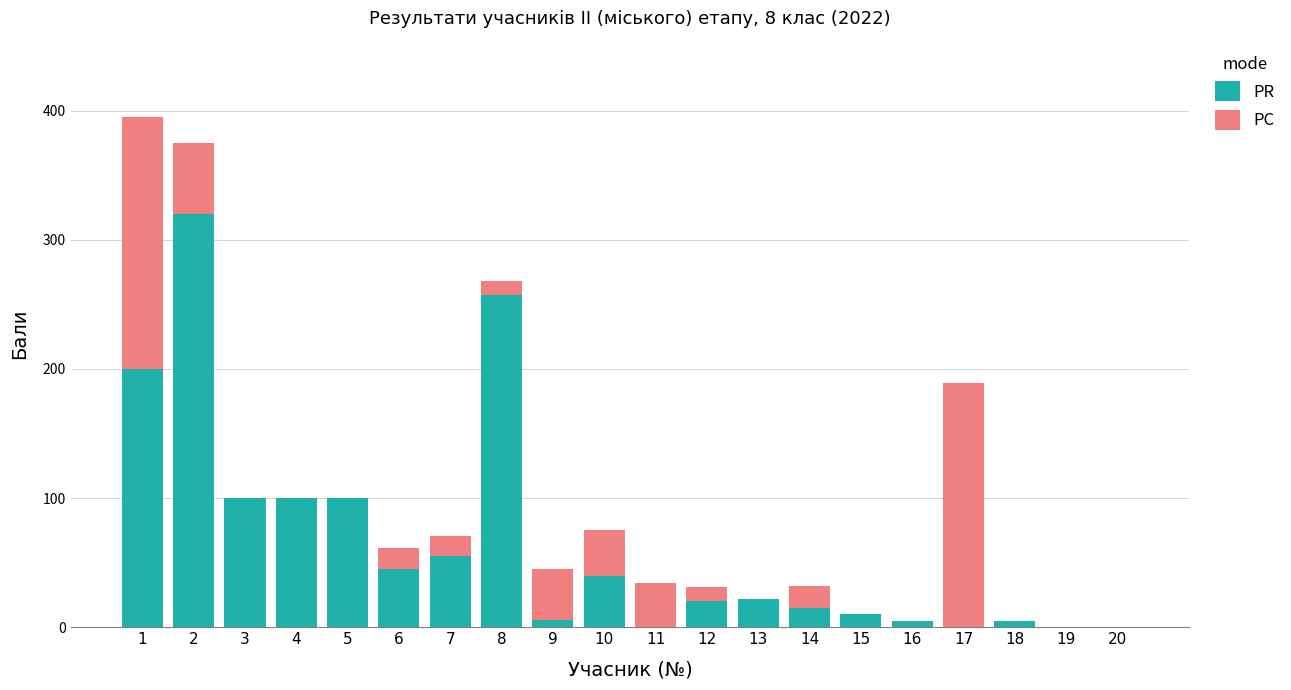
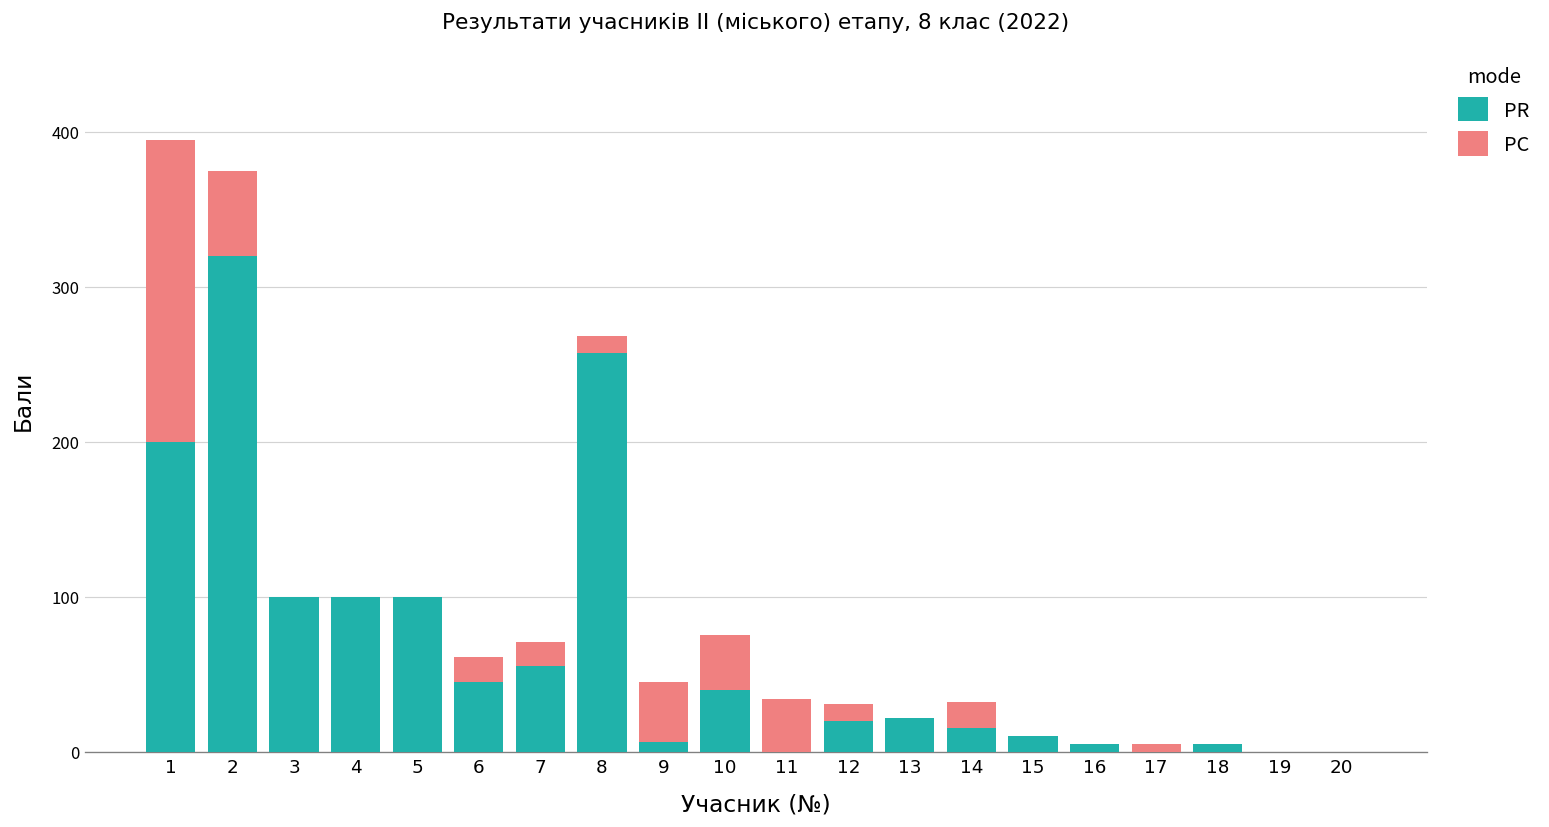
PC, 17: 189 -> 5
